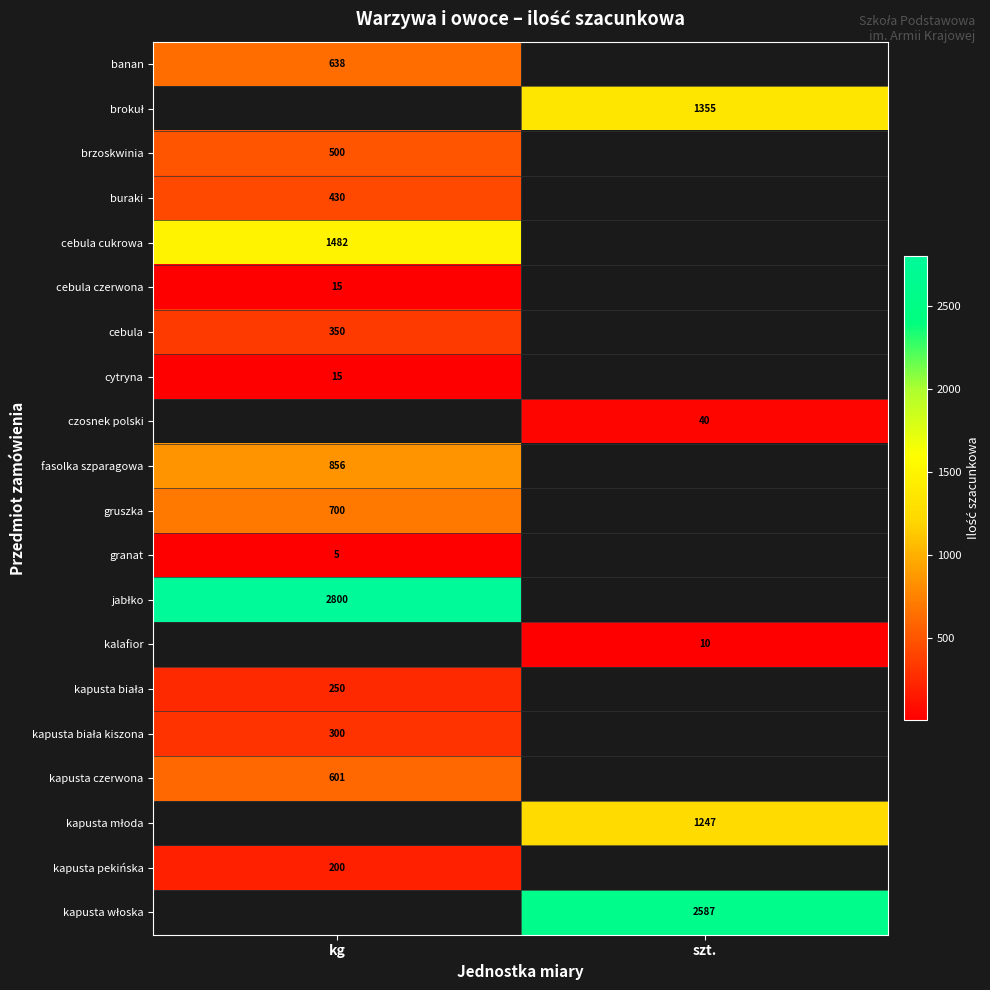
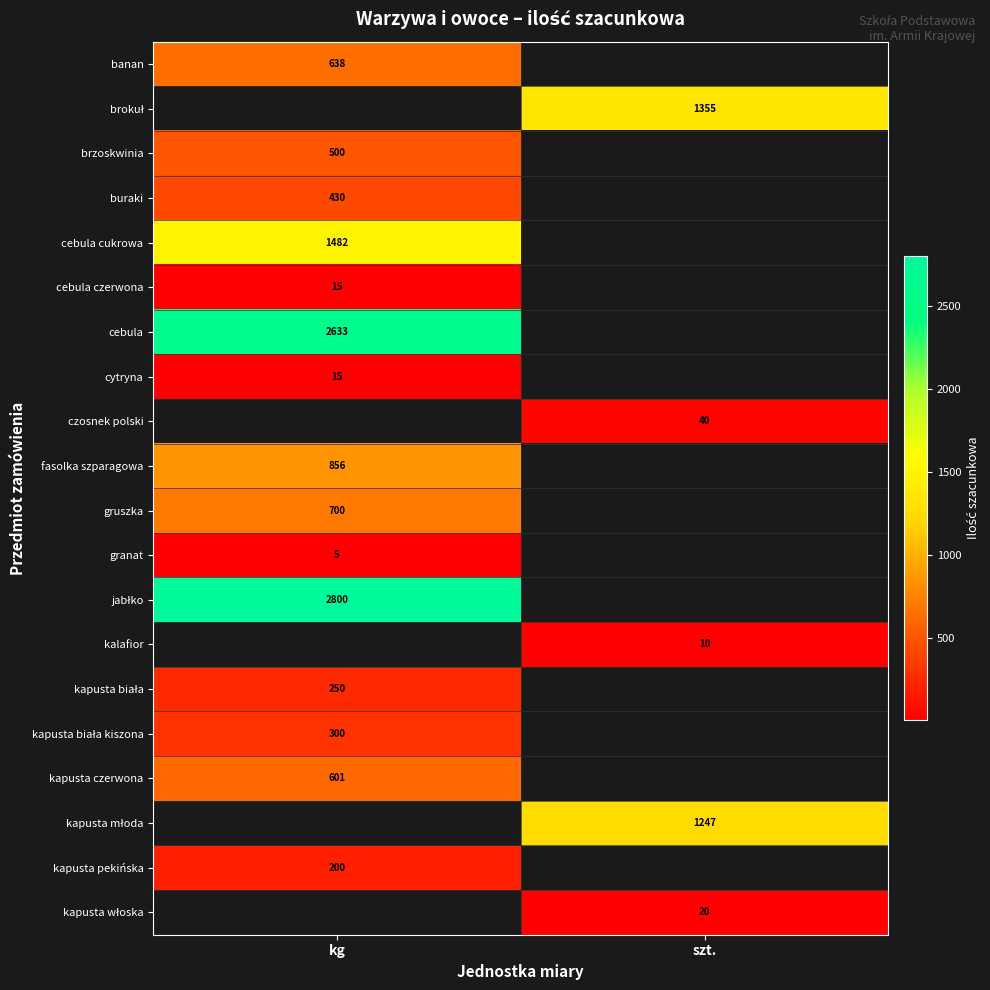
cebula, kg: 350 -> 2633
kapusta włoska, szt.: 2587 -> 20
